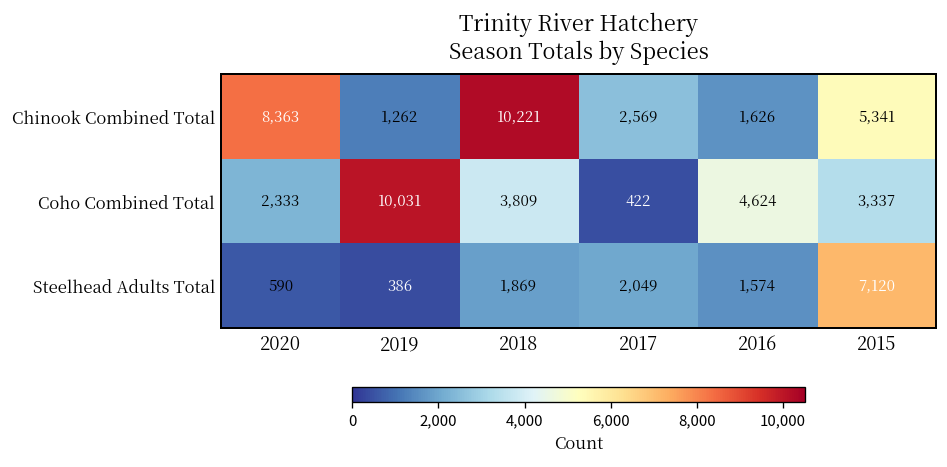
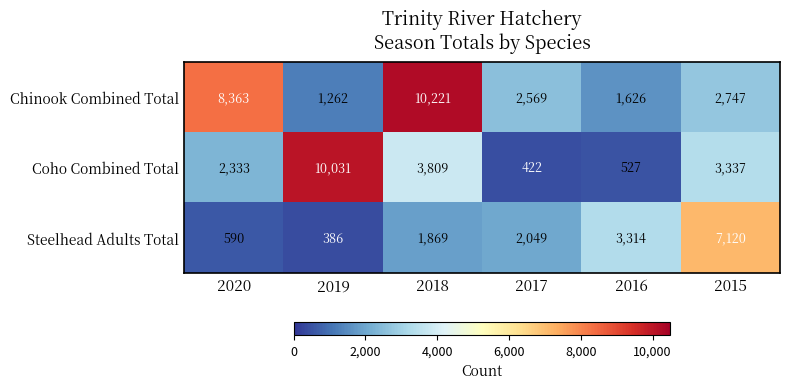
Chinook Combined Total, 2015: 5,341 -> 2,747
Coho Combined Total, 2016: 4,624 -> 527
Steelhead Adults Total, 2016: 1,574 -> 3,314
